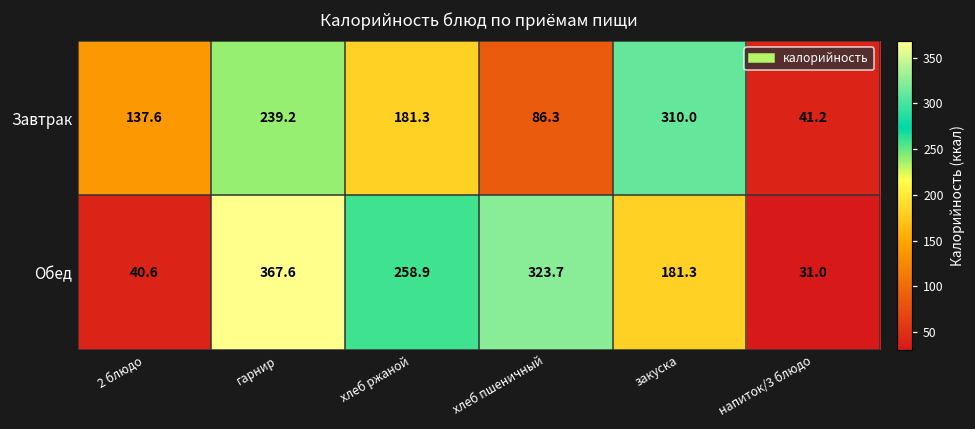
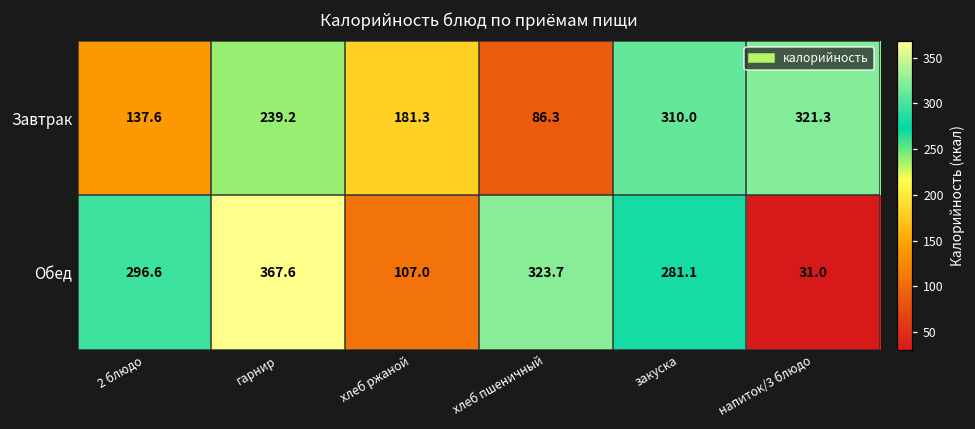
Завтрак, напиток/3 блюдо: 41.2 -> 321.3
Обед, 2 блюдо: 40.6 -> 296.6
Обед, хлеб ржаной: 258.9 -> 107.0
Обед, закуска: 181.3 -> 281.1
